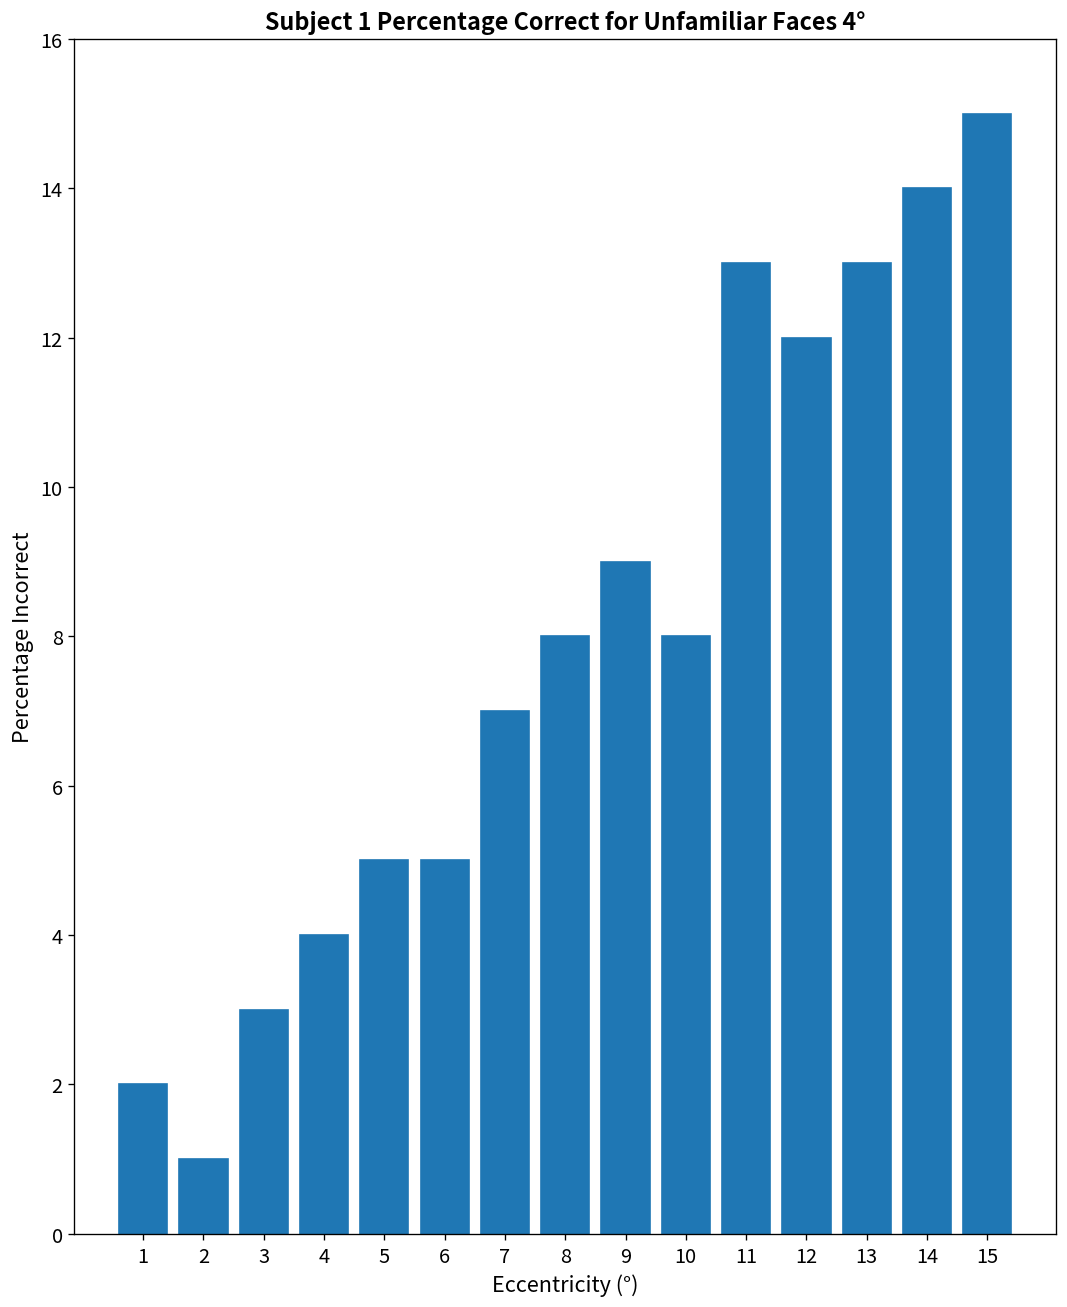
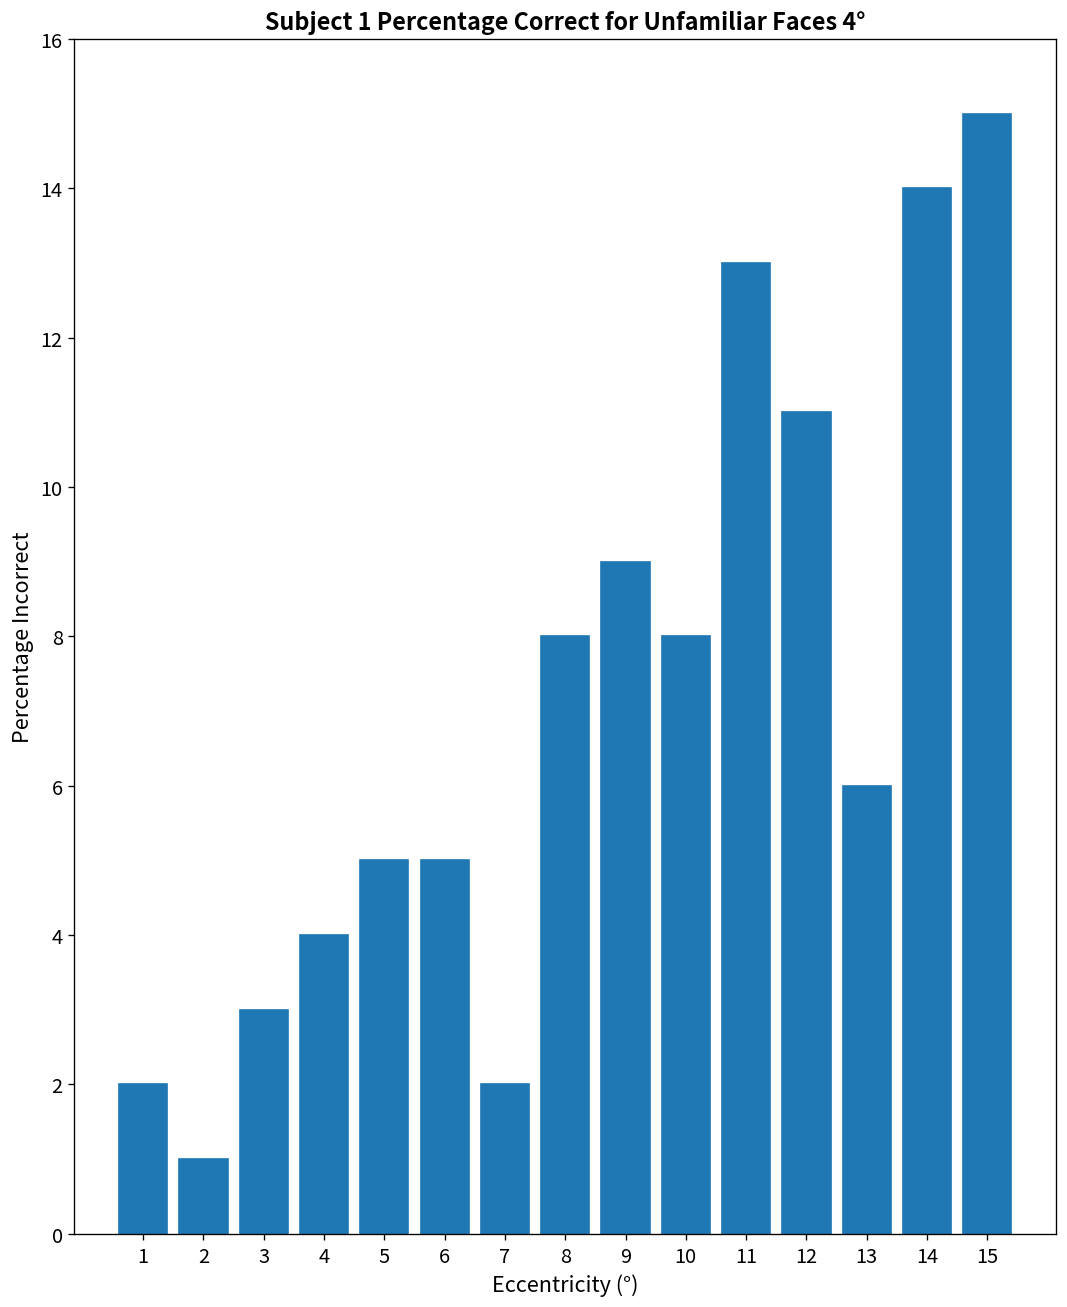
7: 7 -> 2
12: 12 -> 11
13: 13 -> 6
